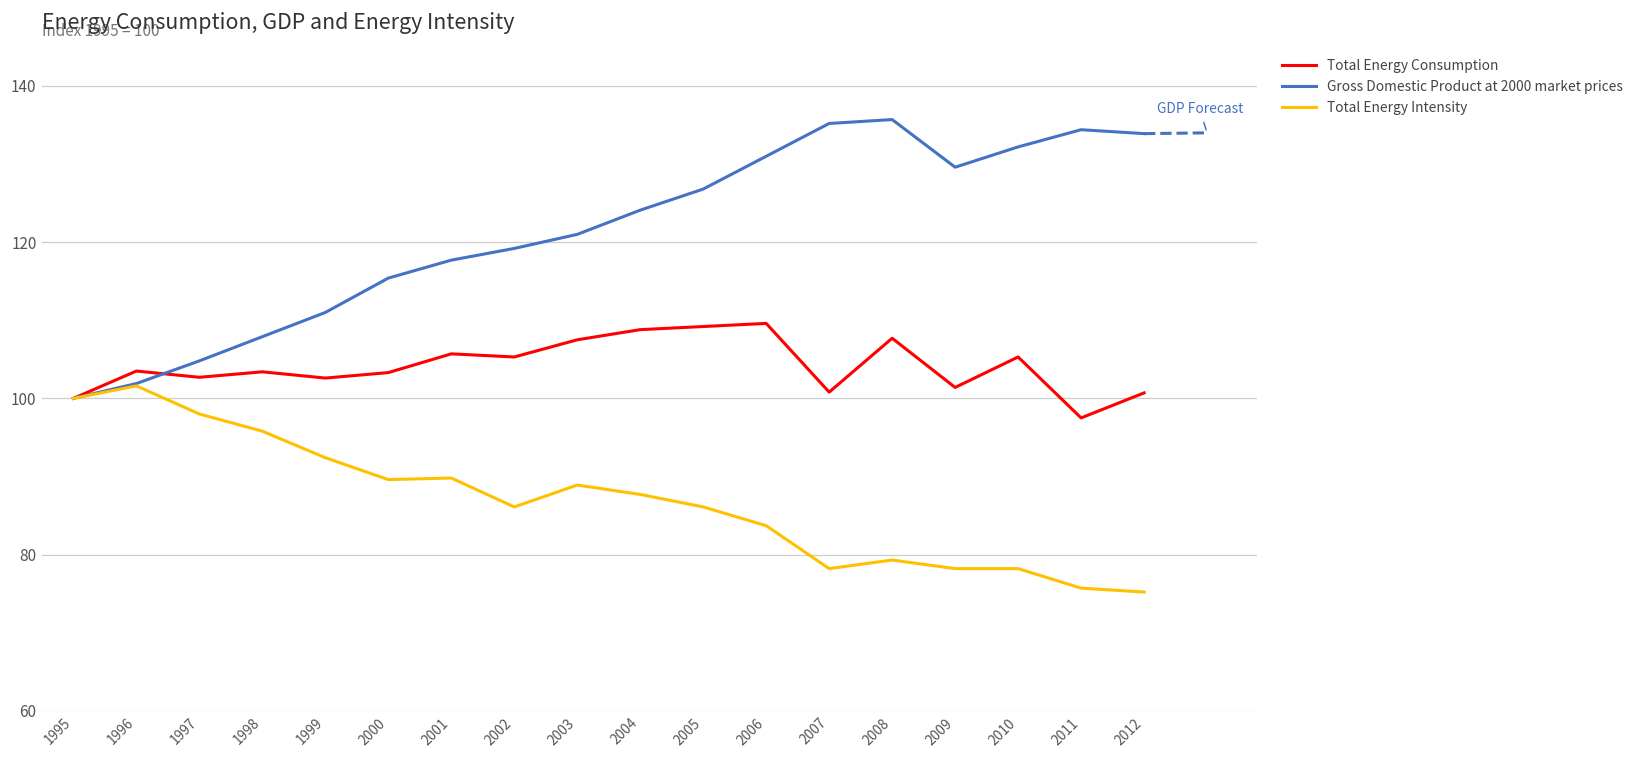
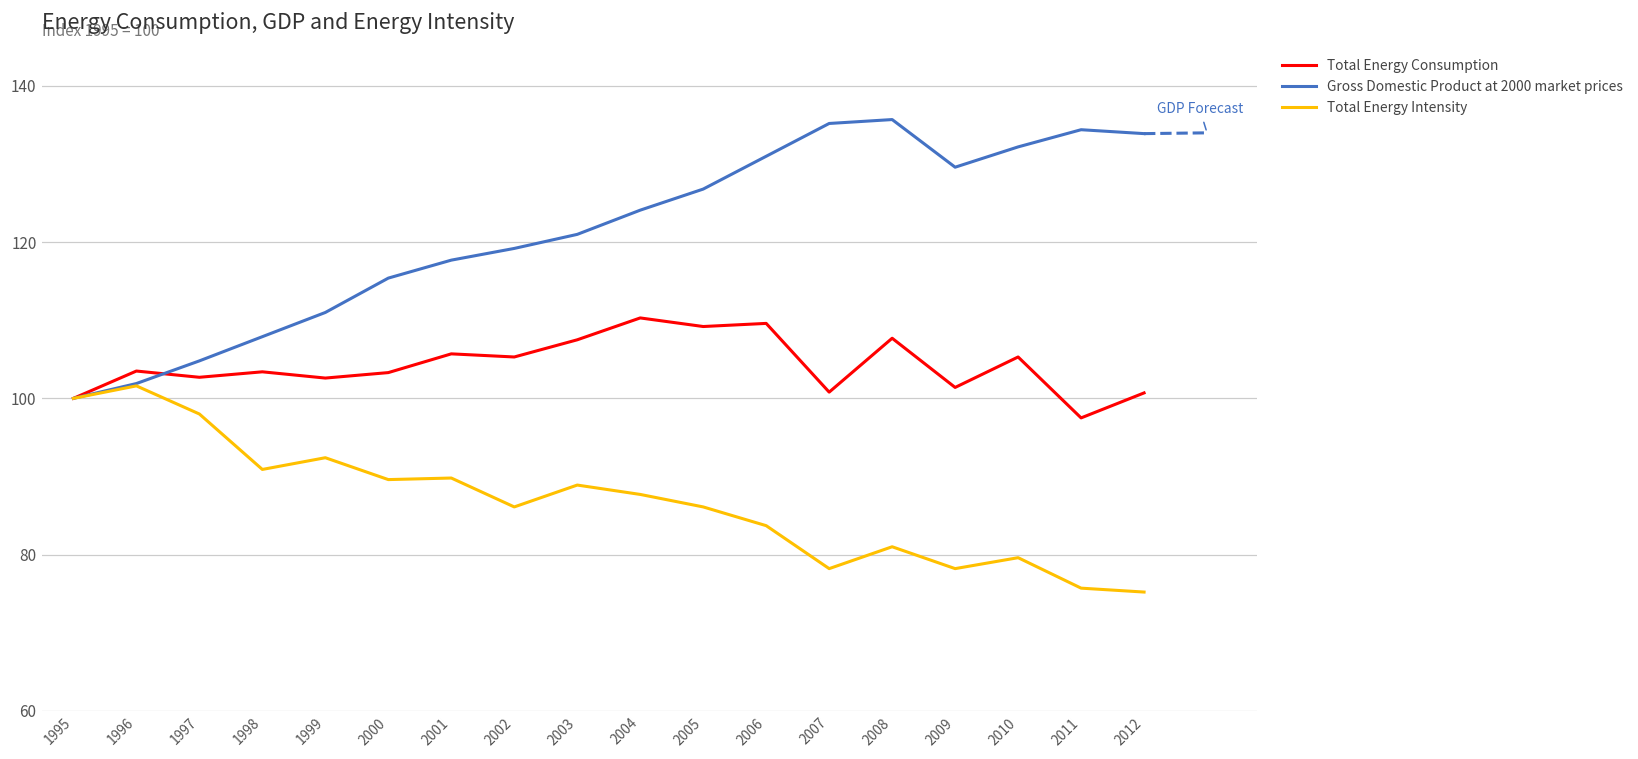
Total Energy Intensity, 1998: 96 -> 91
Total Energy Consumption, 2004: 109 -> 110
Total Energy Intensity, 2008: 79 -> 81
Total Energy Intensity, 2010: 78 -> 80
